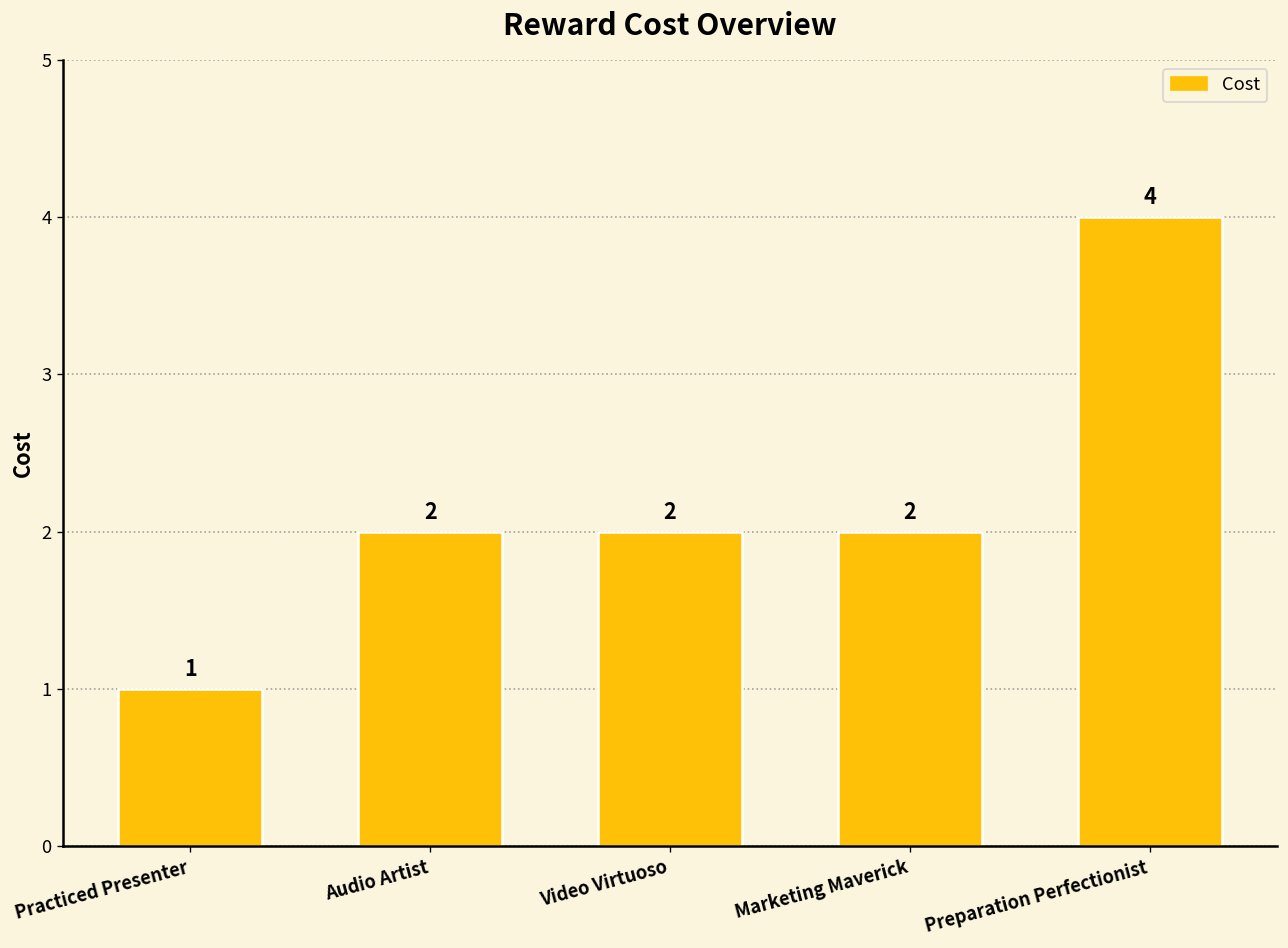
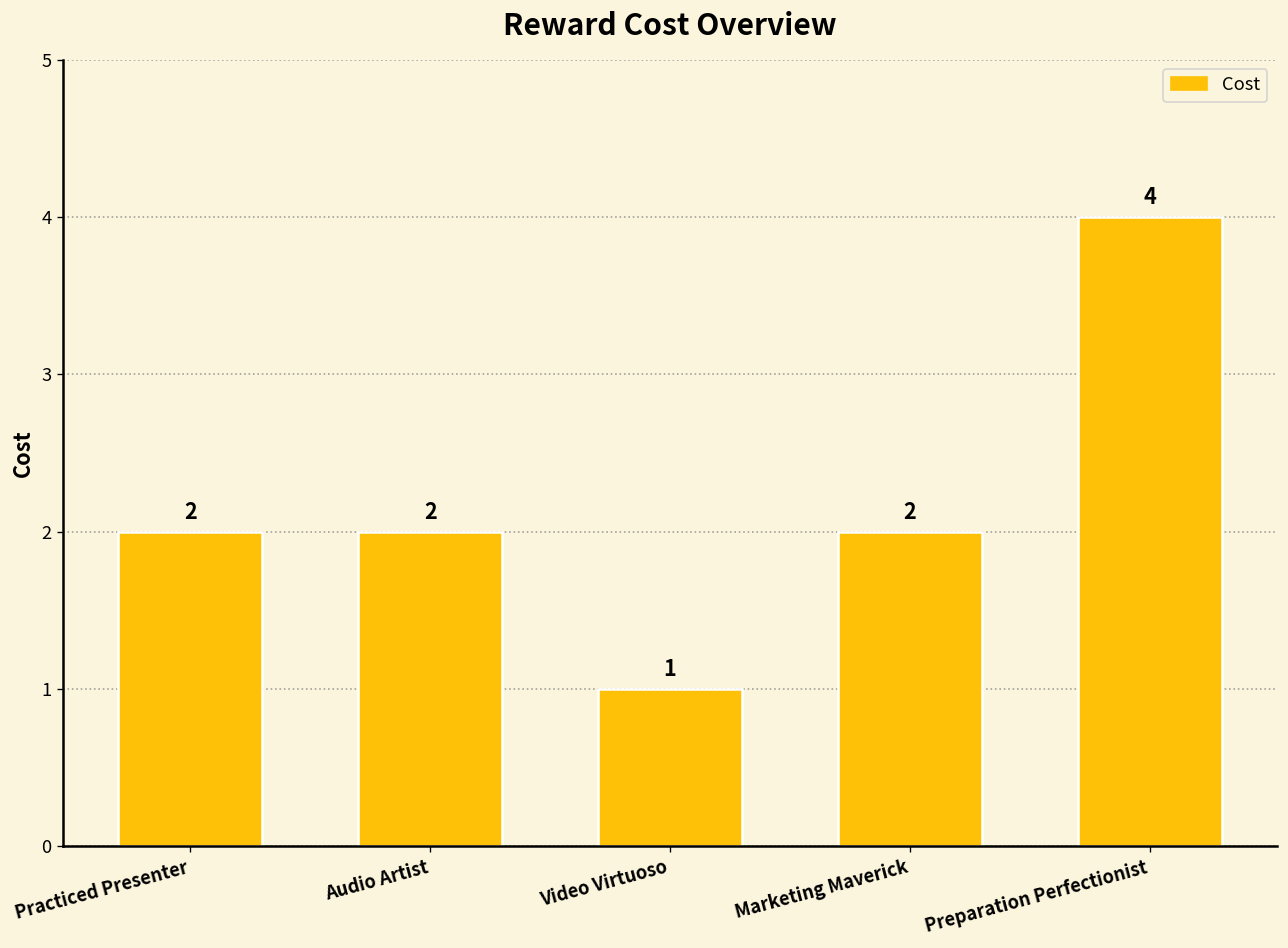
Practiced Presenter: 1 -> 2
Video Virtuoso: 2 -> 1
